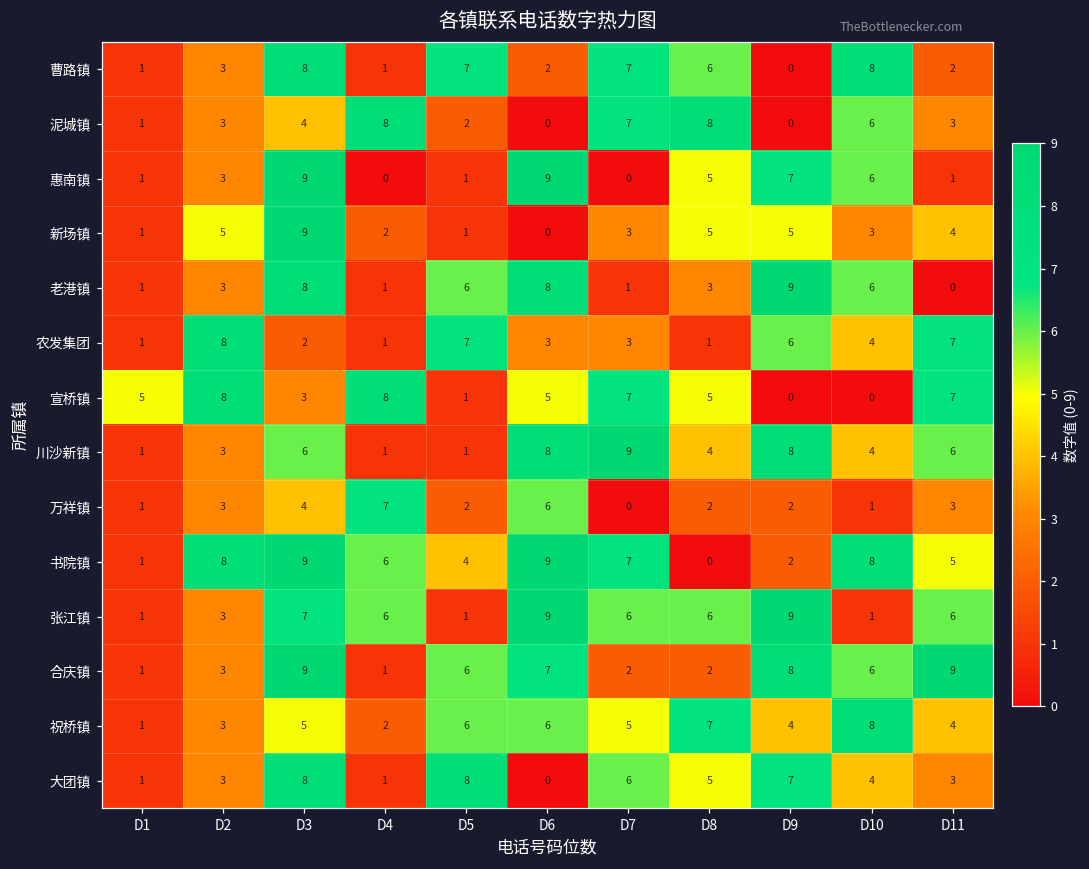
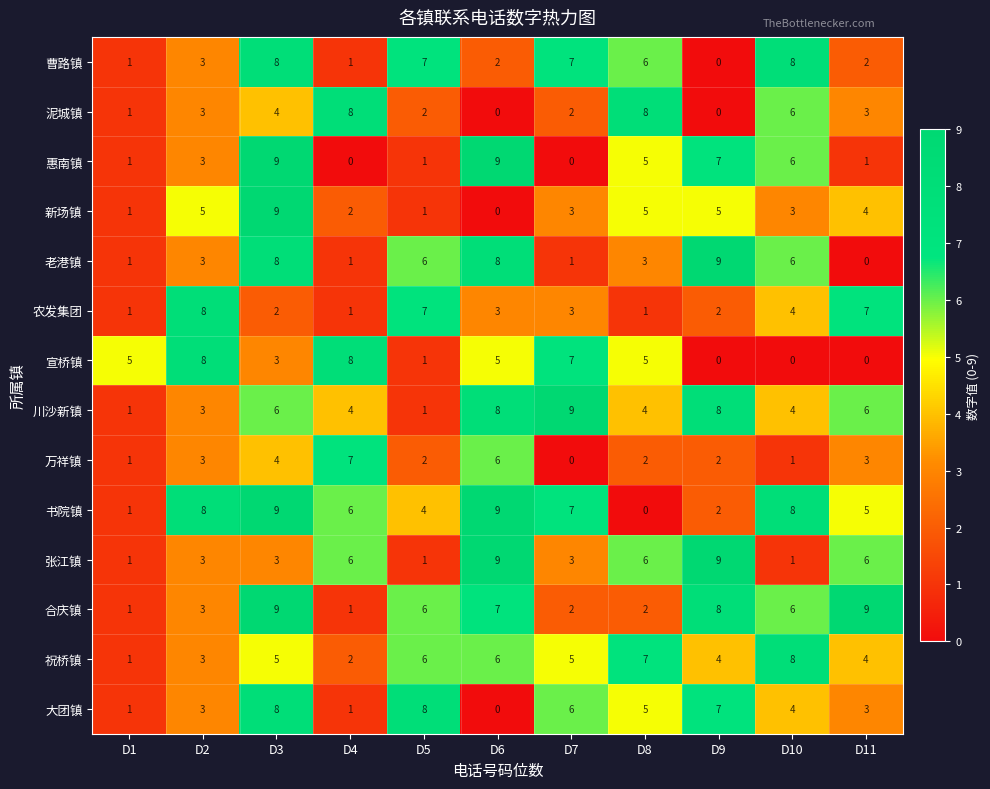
泥城镇, D7: 7 -> 2
农发集团, D9: 6 -> 2
宣桥镇, D11: 7 -> 0
川沙新镇, D4: 1 -> 4
张江镇, D3: 7 -> 3
张江镇, D7: 6 -> 3
